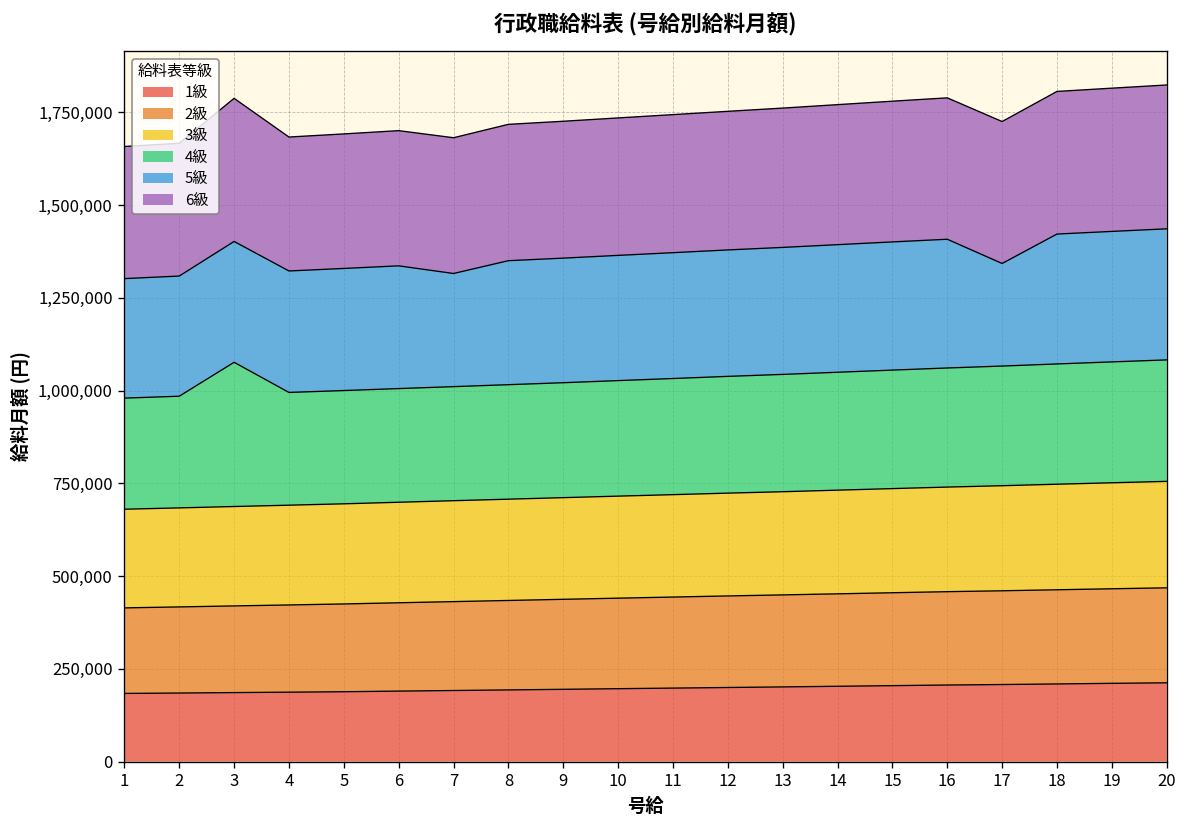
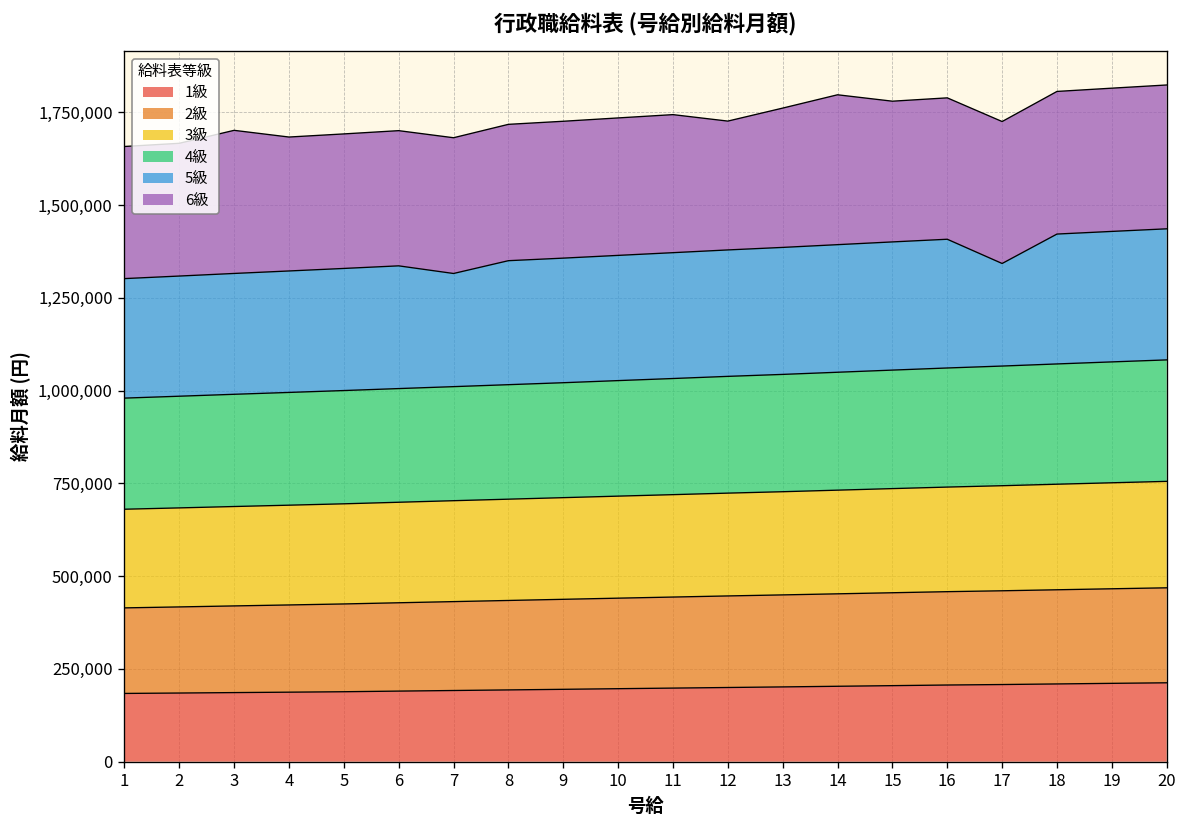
4級, 3: 390,000 -> 300,000
6級, 12: 370,000 -> 350,000
6級, 14: 380,000 -> 400,000
